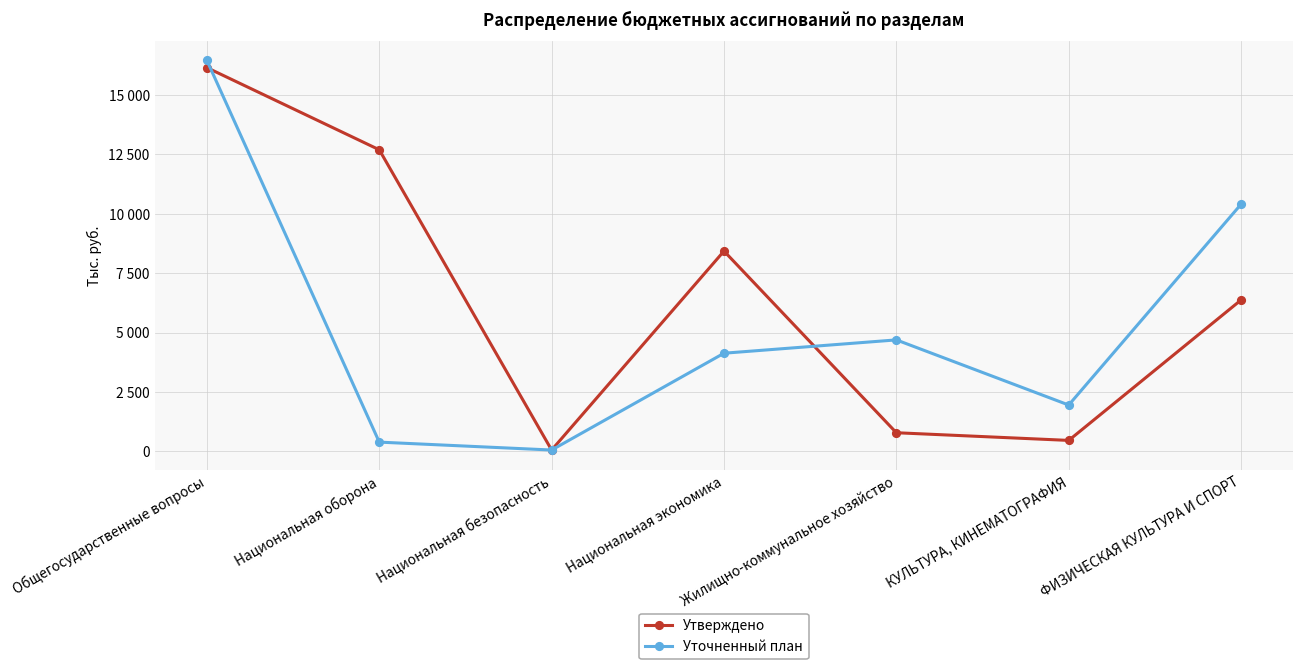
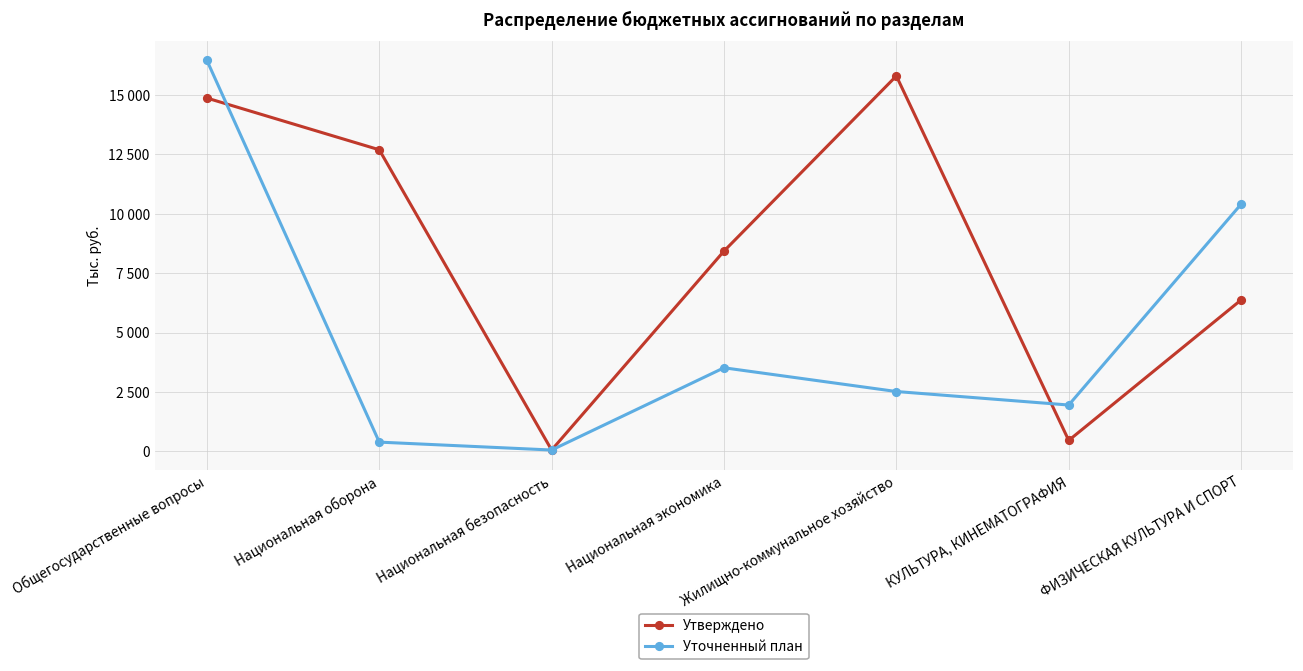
Утверждено, Общегосударственные вопросы: 16200 -> 14900
Уточненный план, Национальная экономика: 4100 -> 3500
Утверждено, Жилищно-коммунальное хозяйство: 800 -> 15800
Уточненный план, Жилищно-коммунальное хозяйство: 4700 -> 2500
